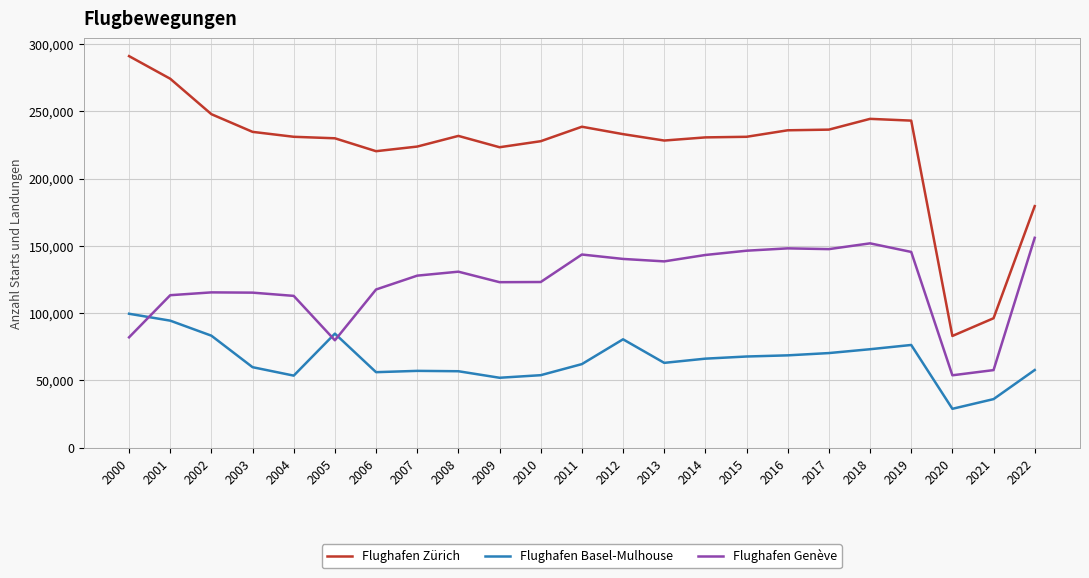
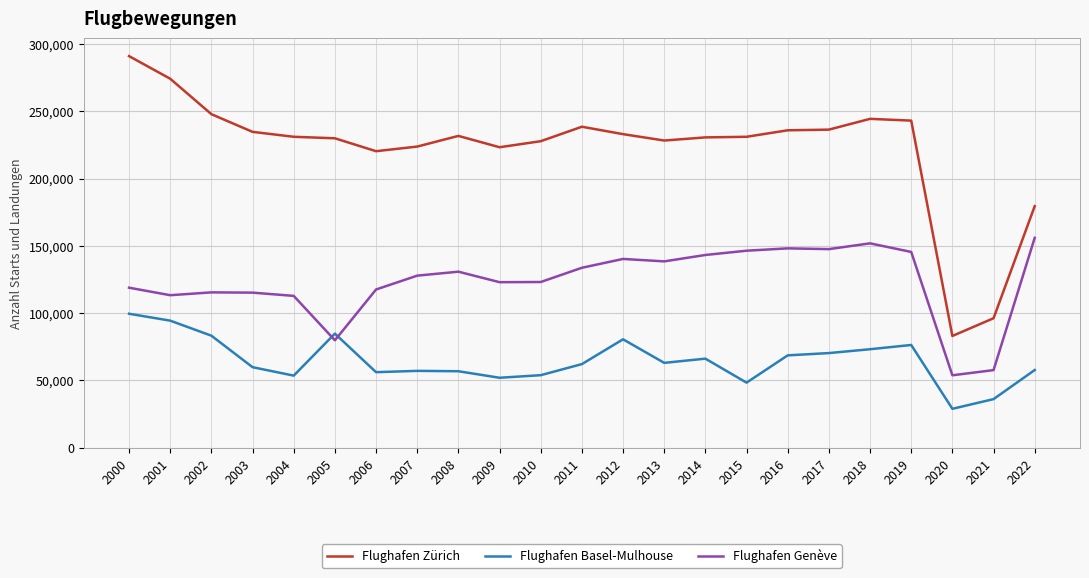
Flughafen Genève, 2000: 82,000 -> 119,000
Flughafen Genève, 2011: 144,000 -> 134,000
Flughafen Basel-Mulhouse, 2015: 68,000 -> 48,000
